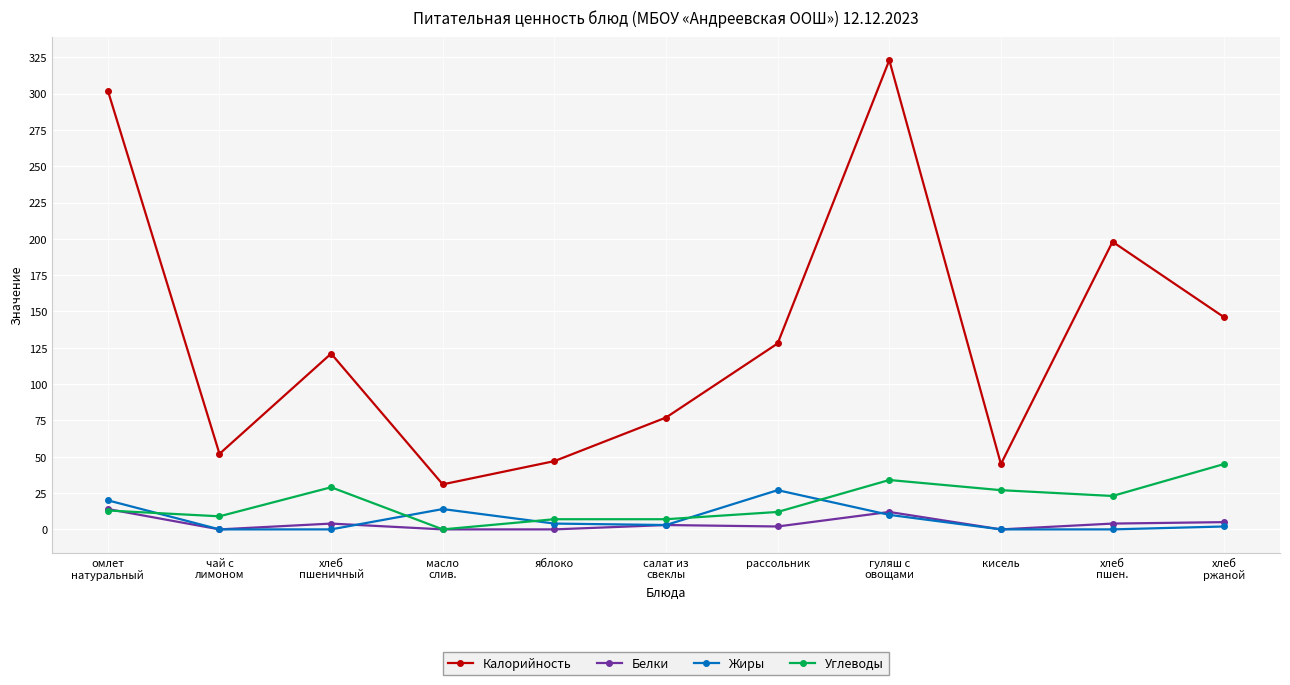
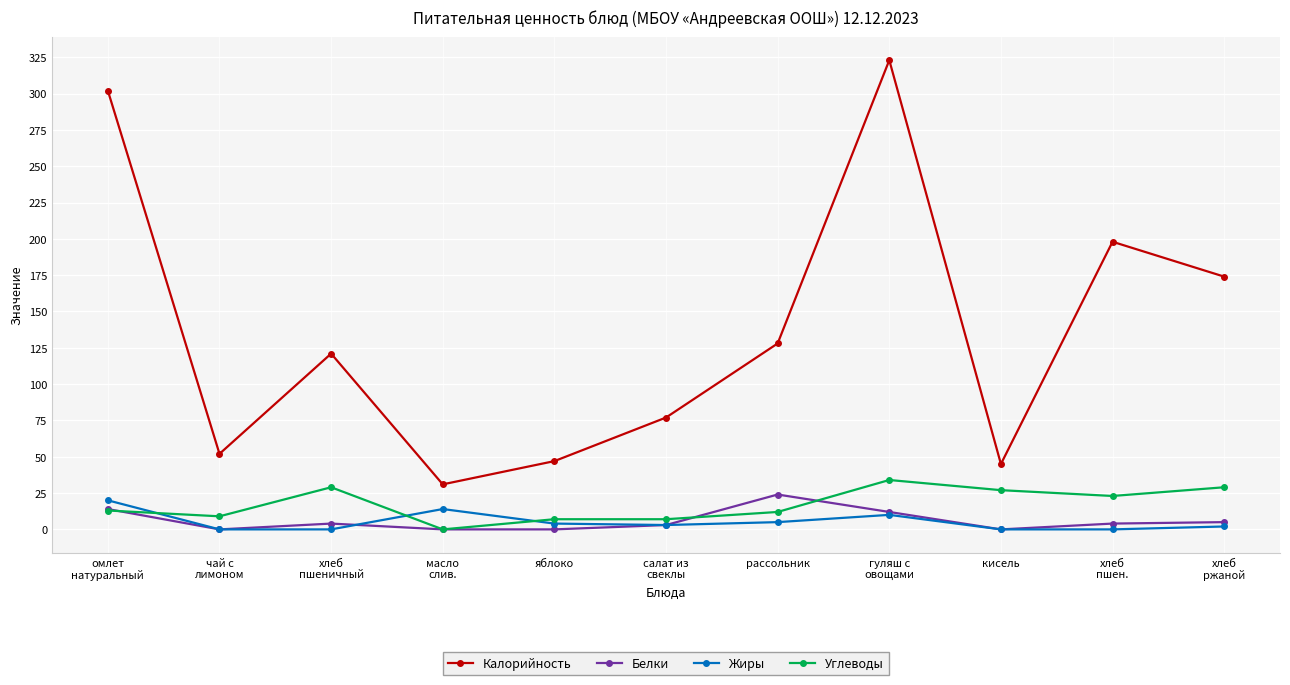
Белки, рассольник: 2 -> 24
Жиры, рассольник: 27 -> 5
Калорийность, хлеб ржаной: 146 -> 174
Углеводы, хлеб ржаной: 45 -> 29
